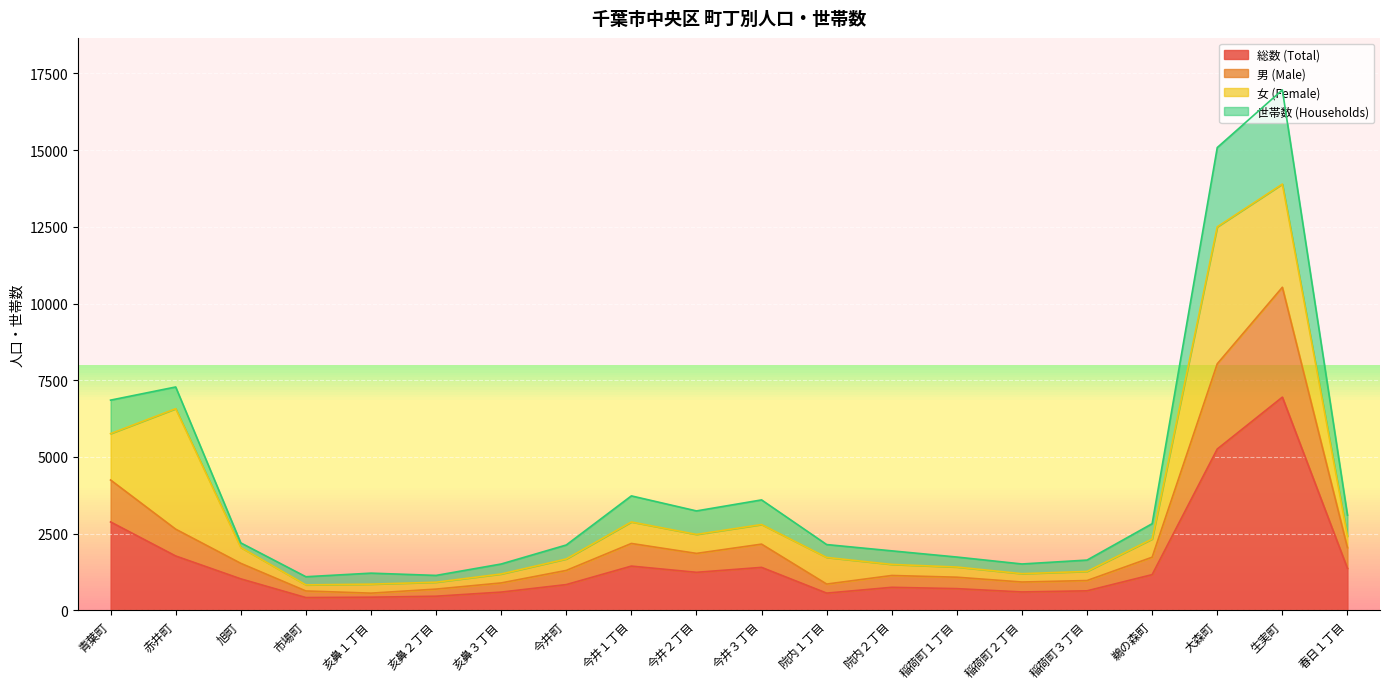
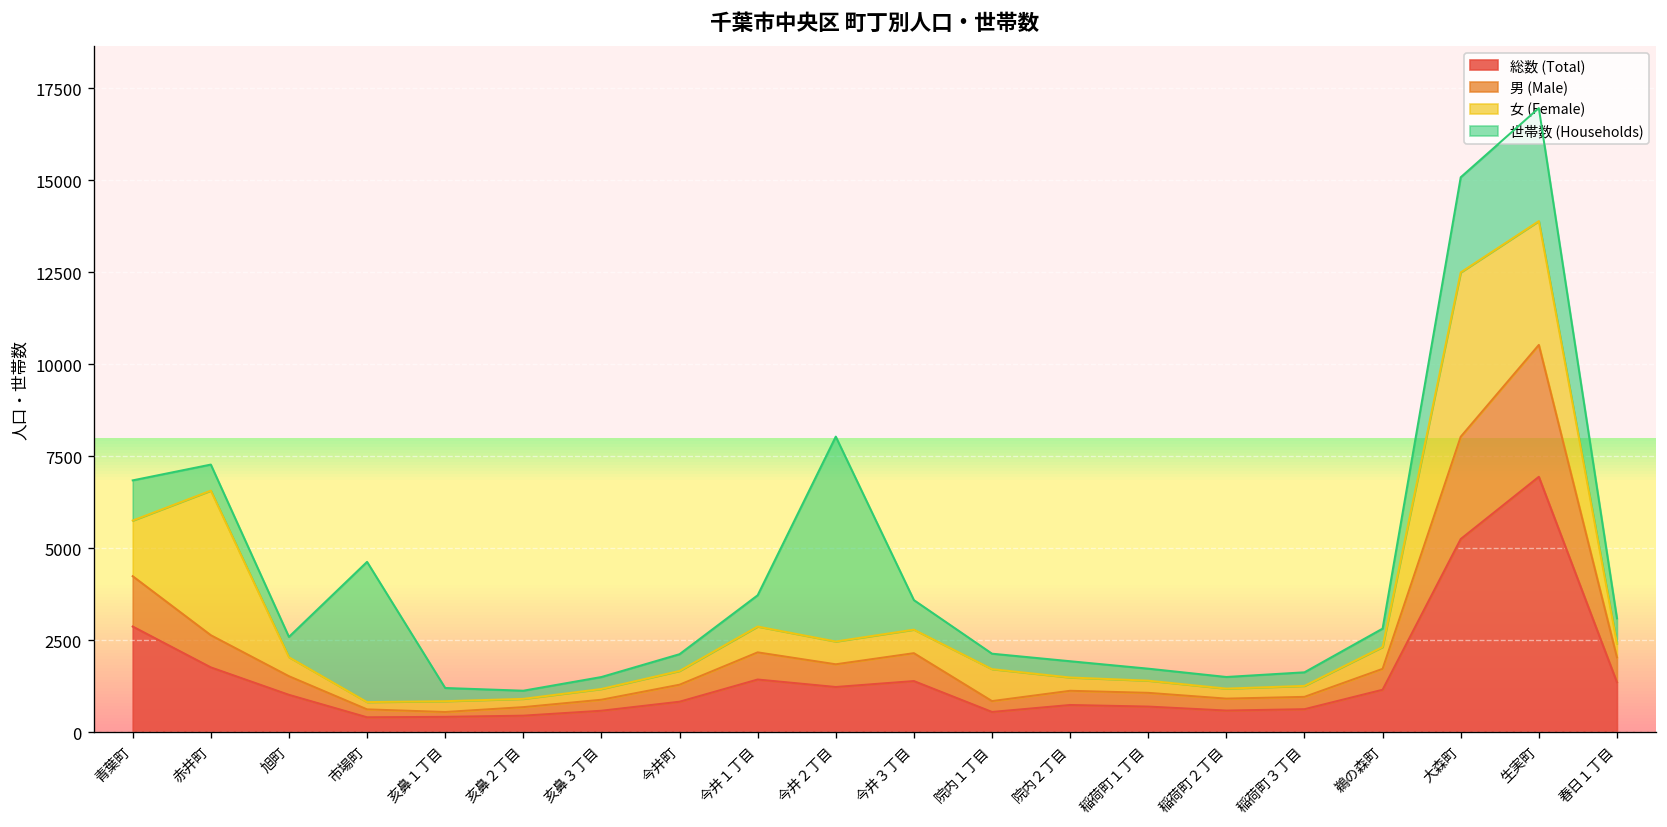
世帯数 (Households), 旭町: 200 -> 600
世帯数 (Households), 市場町: 300 -> 3800
世帯数 (Households), 今井２丁目: 800 -> 5600
